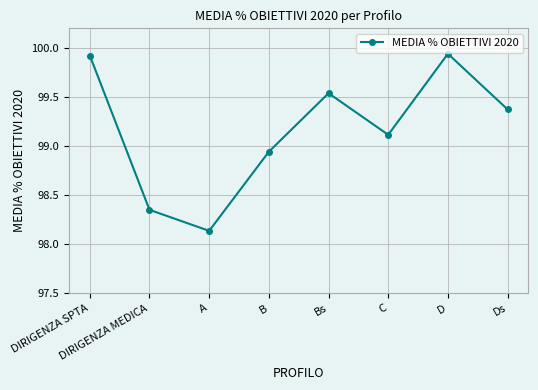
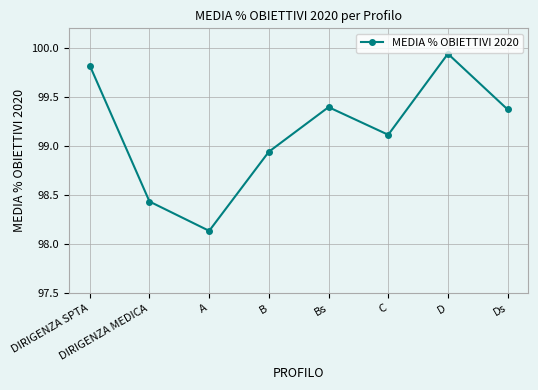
DIRIGENZA SPTA: 99.9 -> 99.8
DIRIGENZA MEDICA: 98.35 -> 98.44
Bs: 99.5 -> 99.4
